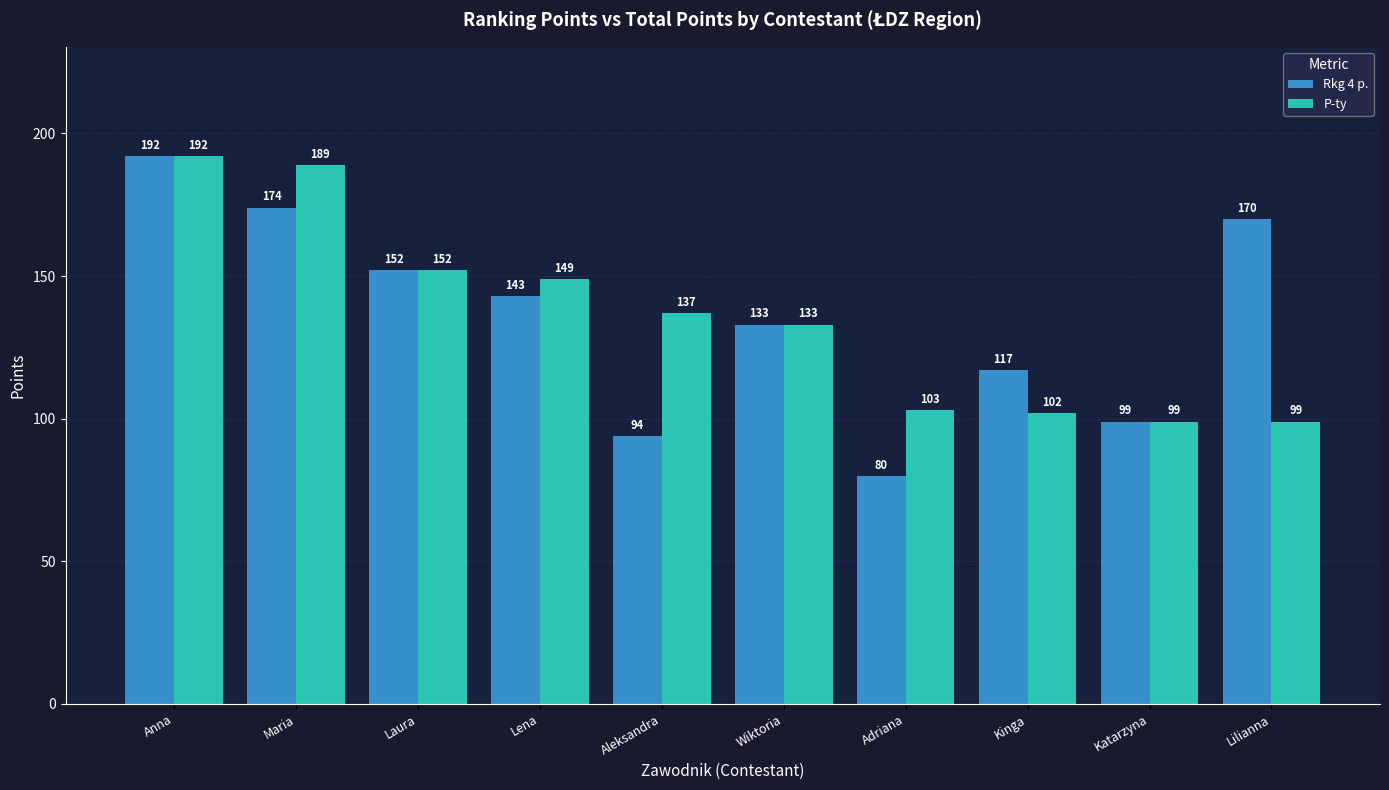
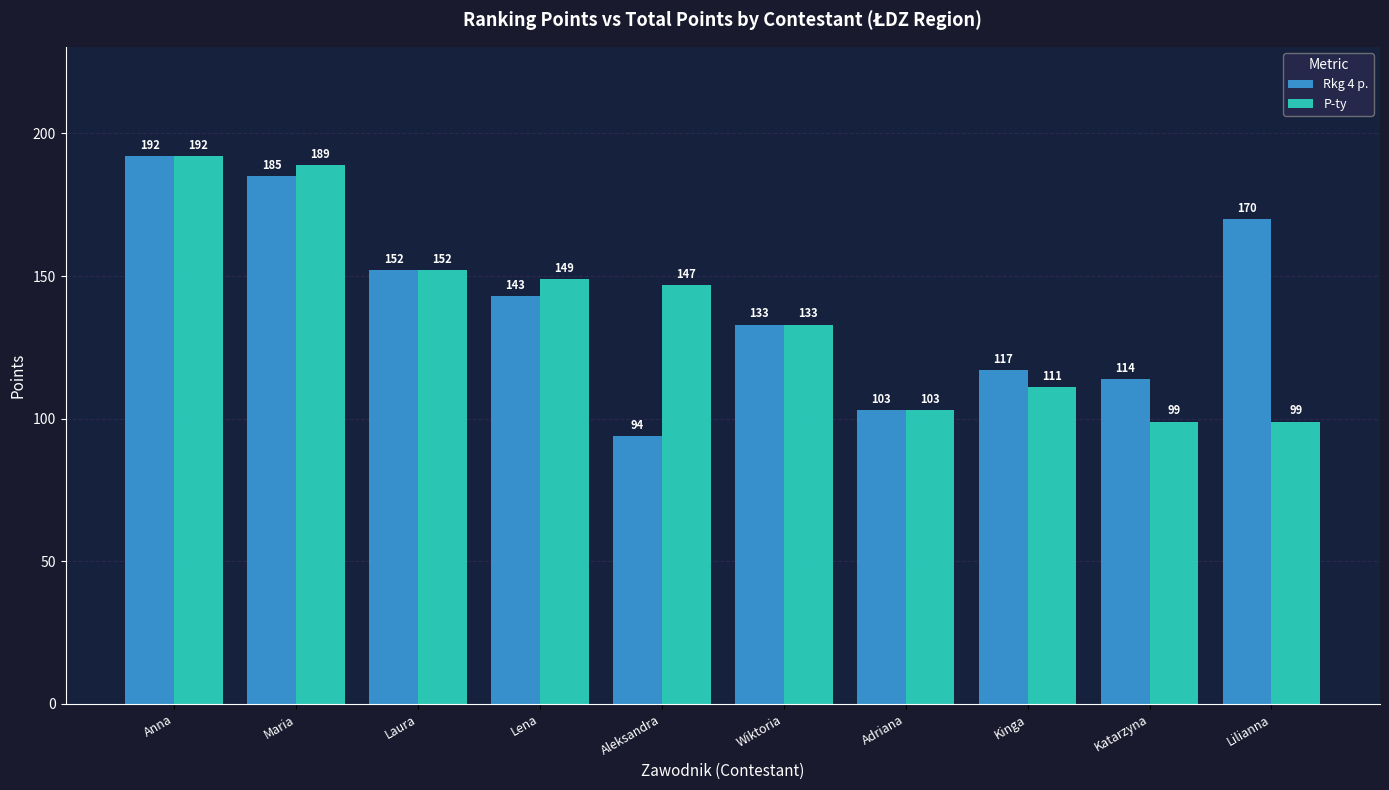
Rkg 4 p., Maria: 174 -> 185
P-ty, Aleksandra: 137 -> 147
Rkg 4 p., Adriana: 80 -> 103
P-ty, Kinga: 102 -> 111
Rkg 4 p., Katarzyna: 99 -> 114
